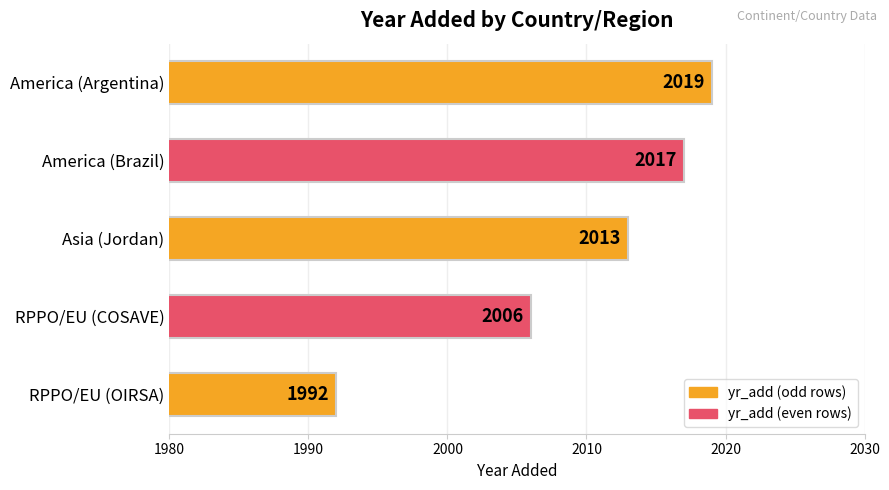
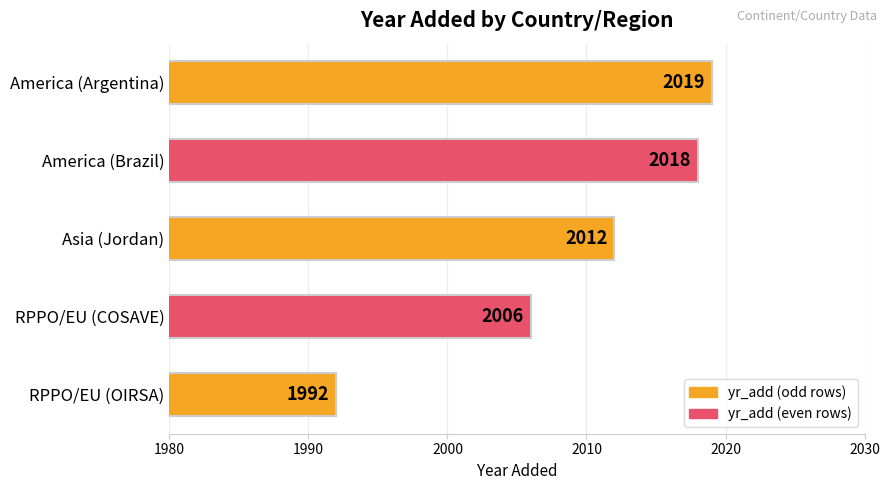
America (Brazil): 2017 -> 2018
Asia (Jordan): 2013 -> 2012
